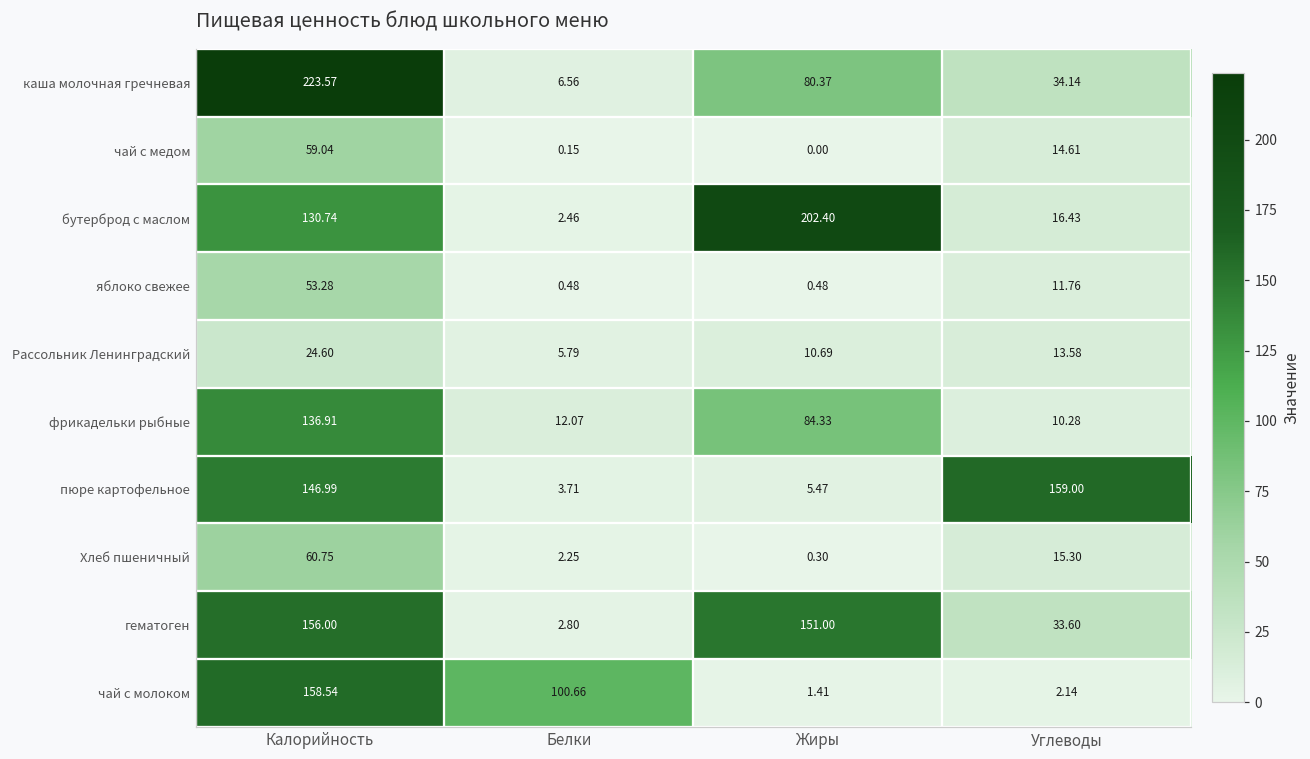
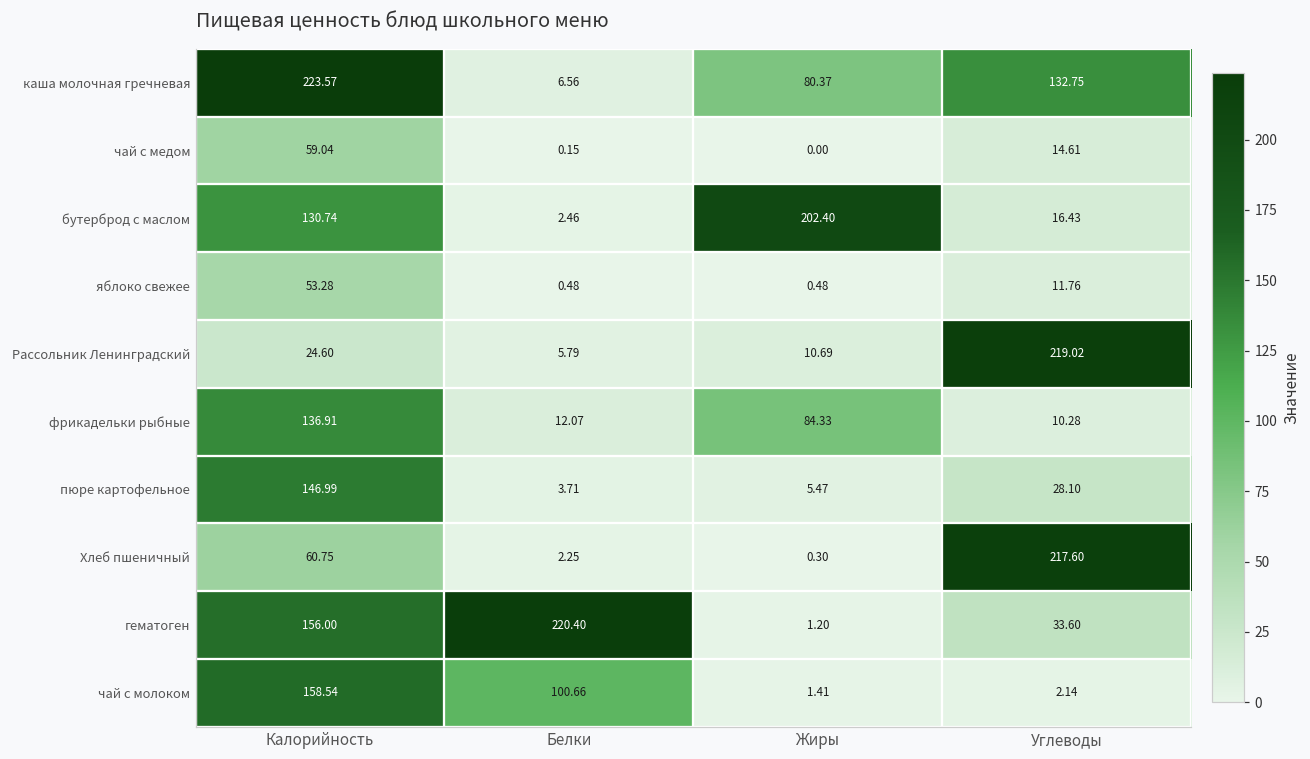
каша молочная гречневая, Углеводы: 34.14 -> 132.75
Рассольник Ленинградский, Углеводы: 13.58 -> 219.02
пюре картофельное, Углеводы: 159.00 -> 28.10
Хлеб пшеничный, Углеводы: 15.30 -> 217.60
гематоген, Белки: 2.80 -> 220.40
гематоген, Жиры: 151.00 -> 1.20
